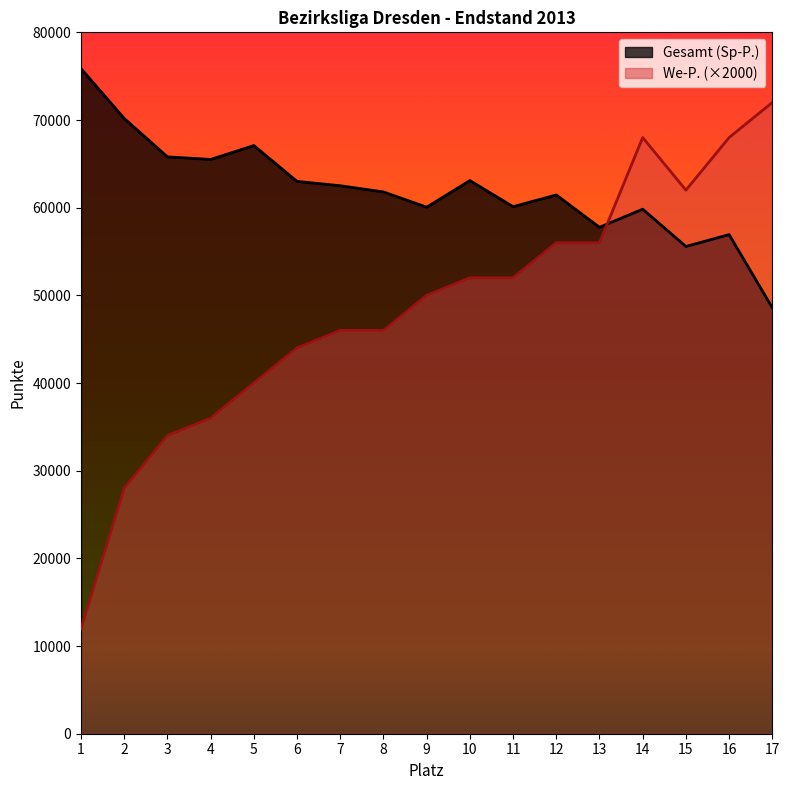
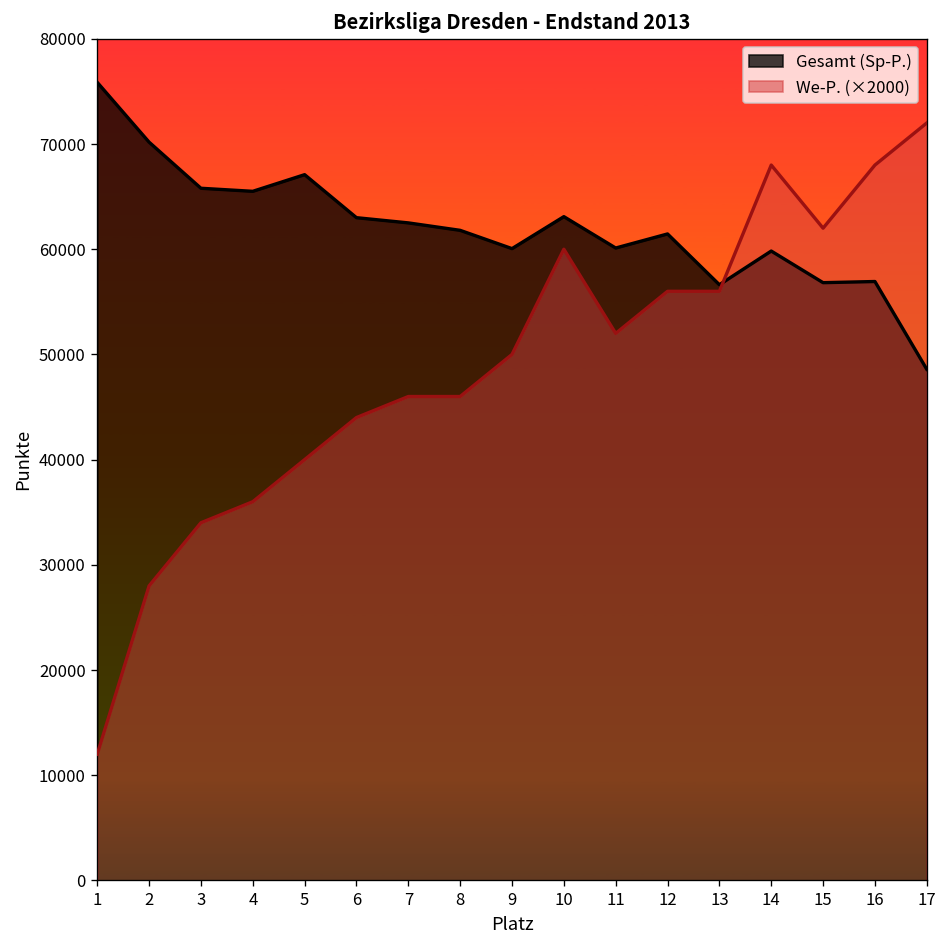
We-P. (×2000), 10: 52000 -> 60000
Gesamt (Sp-P.), 13: 58000 -> 57000
Gesamt (Sp-P.), 15: 56000 -> 57000
